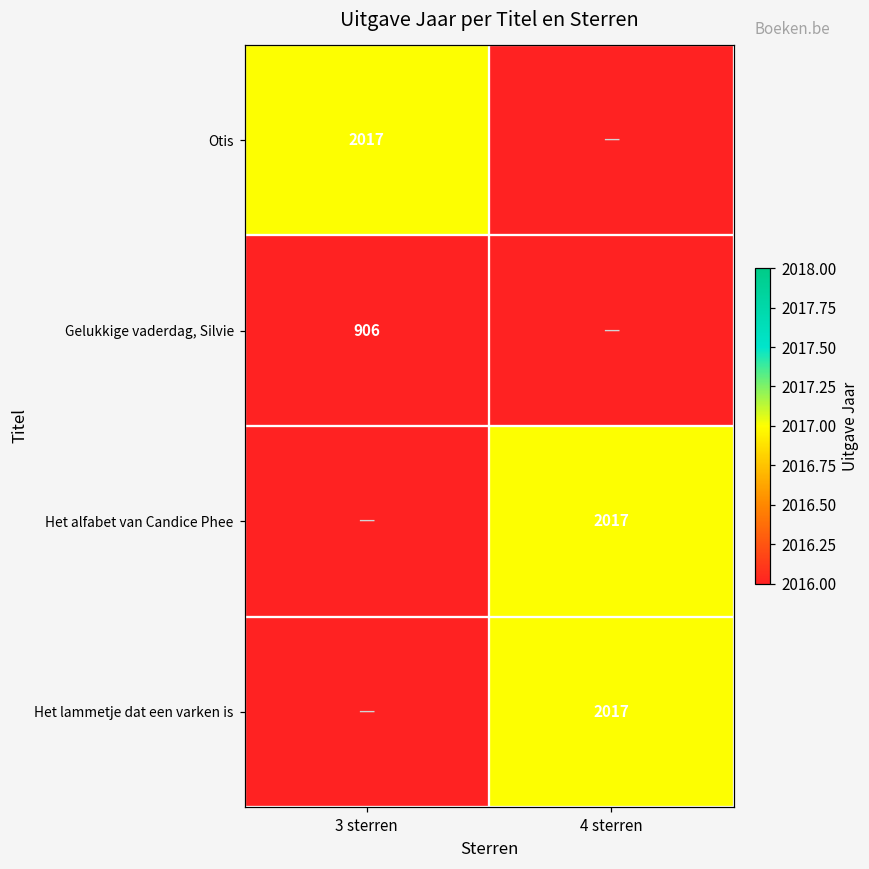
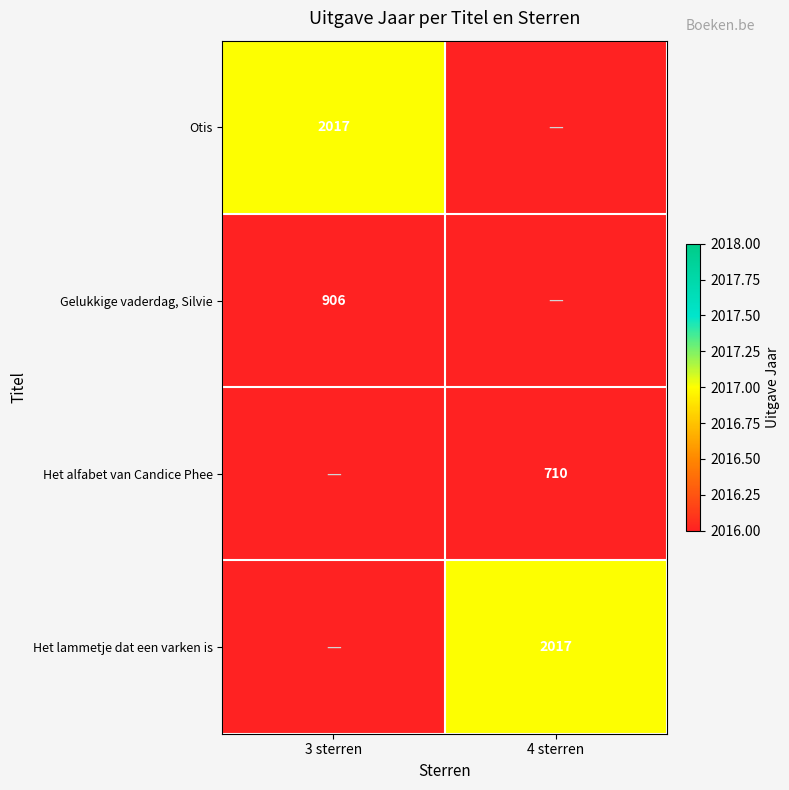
Het alfabet van Candice Phee, 4 sterren: 2017 -> 710
